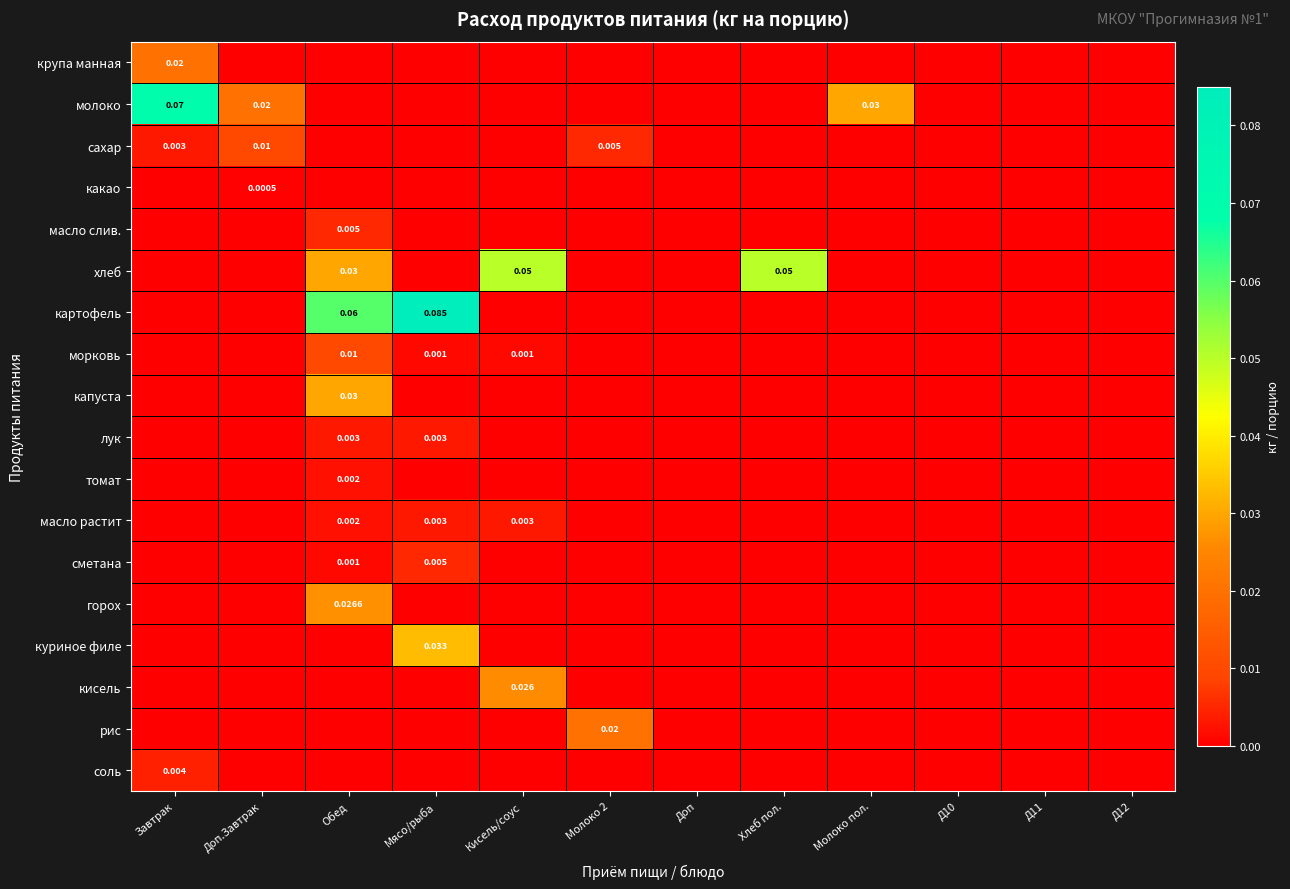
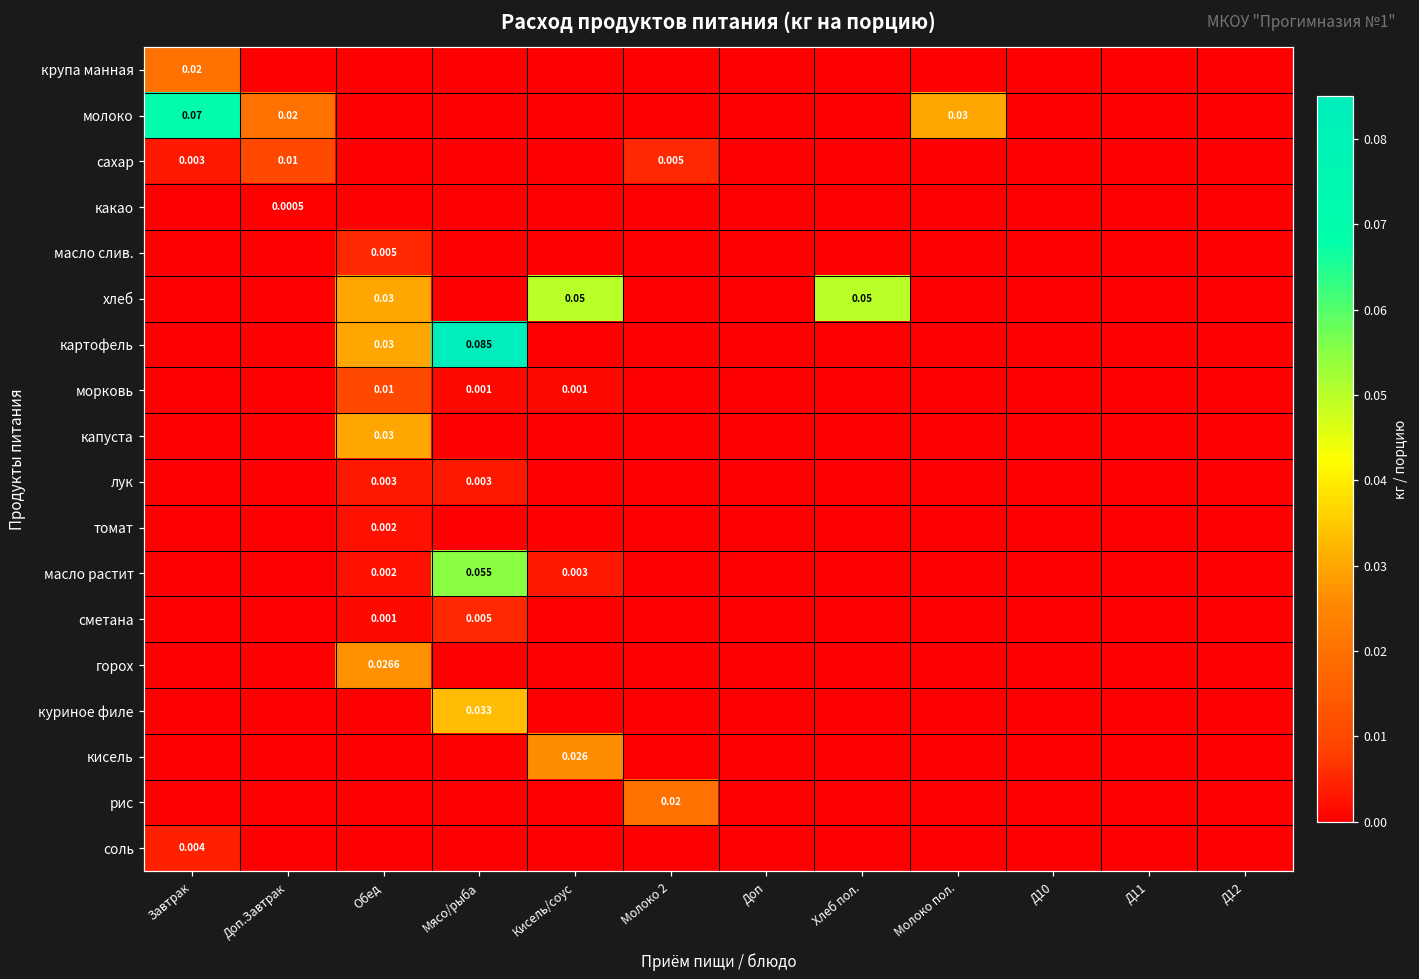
картофель, Обед: 0.06 -> 0.03
масло растит, Мясо/рыба: 0.003 -> 0.055
